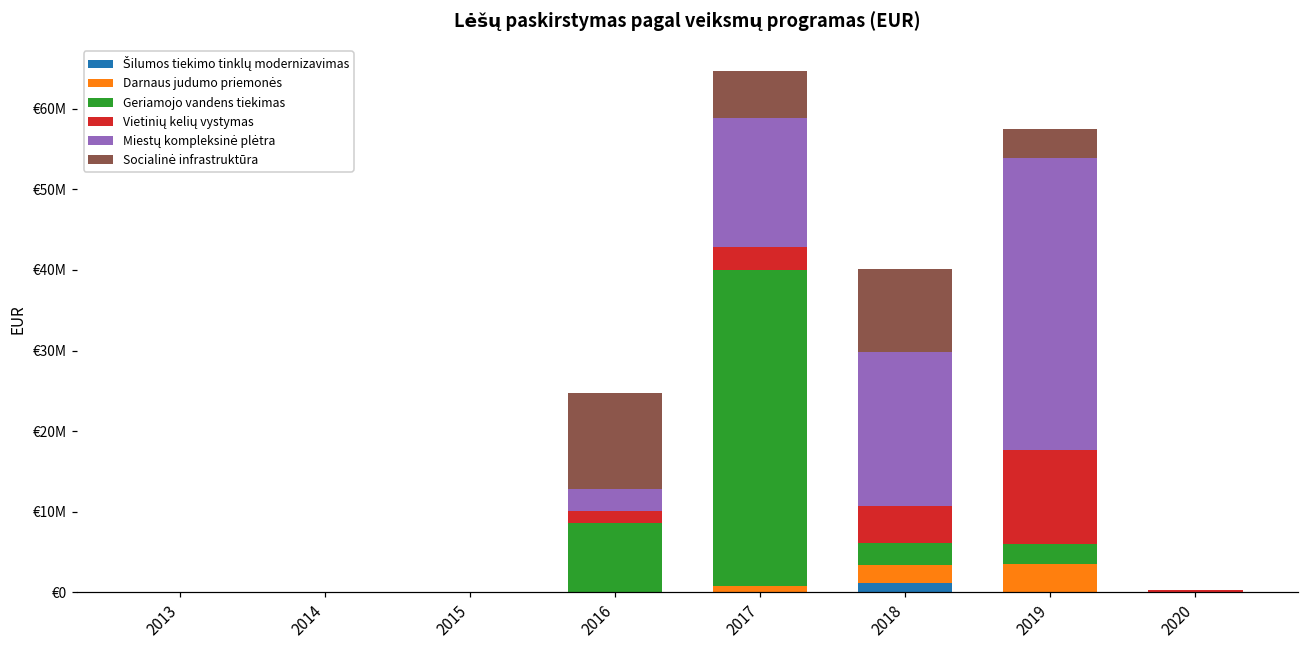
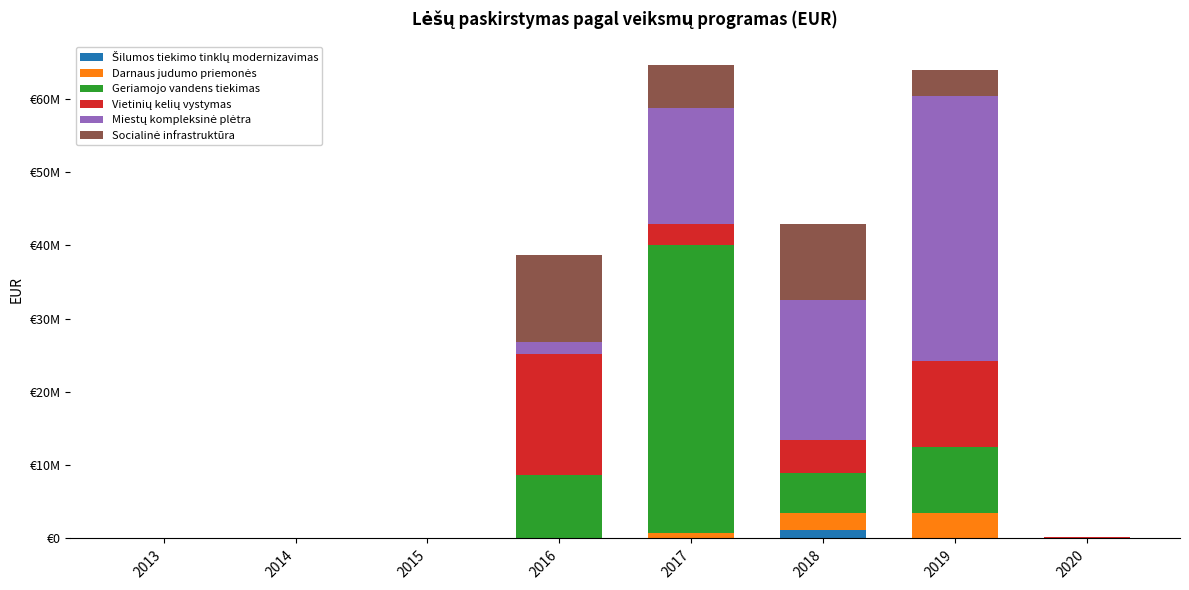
Vietinių kelių vystymas, 2016: €1000000 -> €17000000
Miestų kompleksinė plėtra, 2016: €3000000 -> €2000000
Geriamojo vandens tiekimas, 2018: €3000000 -> €5000000
Geriamojo vandens tiekimas, 2019: €3000000 -> €9000000
